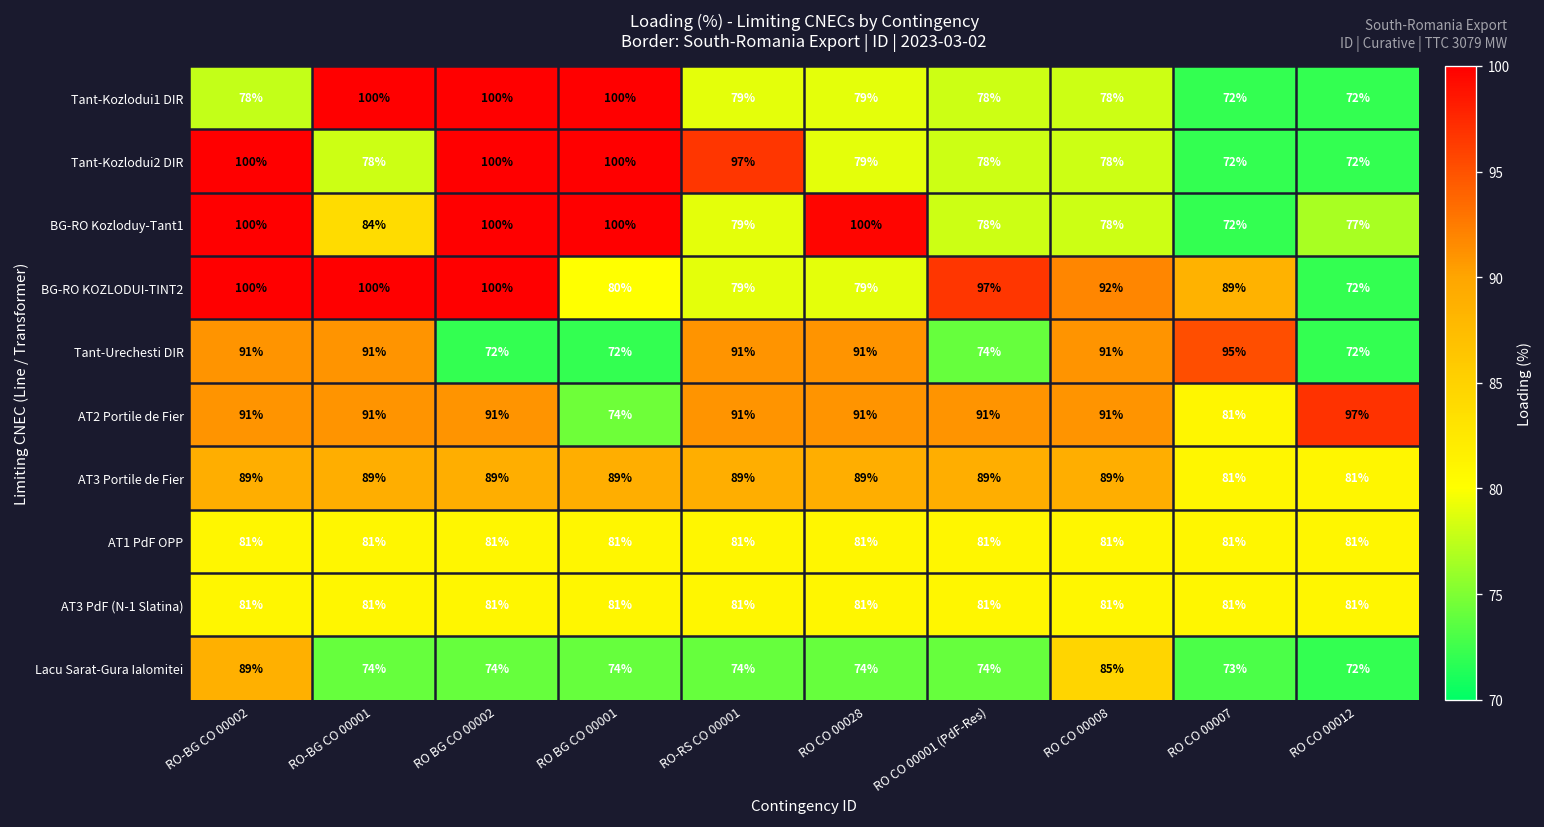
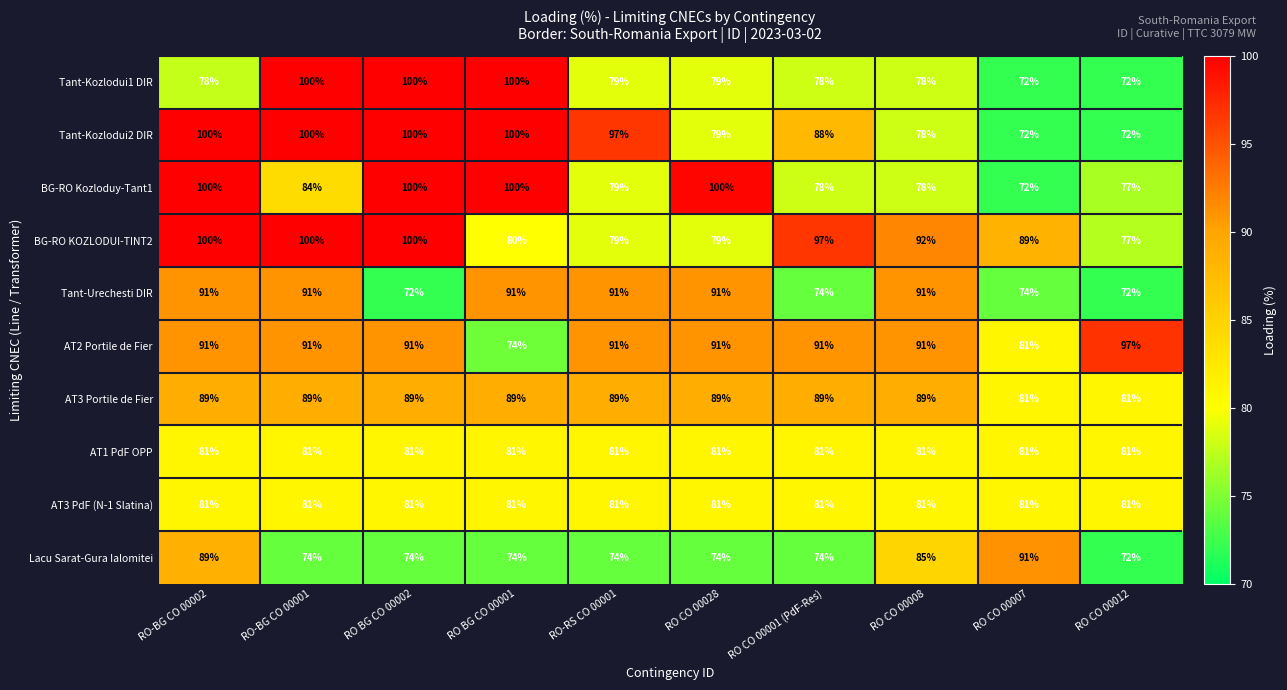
Tant-Kozlodui2 DIR, RO-BG CO 00001: 78% -> 100%
Tant-Kozlodui2 DIR, RO CO 00001 (PdF-Res): 78% -> 88%
BG-RO KOZLODUI-TINT2, RO CO 00012: 72% -> 77%
Tant-Urechesti DIR, RO BG CO 00001: 72% -> 91%
Tant-Urechesti DIR, RO CO 00007: 95% -> 74%
Lacu Sarat-Gura Ialomitei, RO CO 00007: 73% -> 91%
